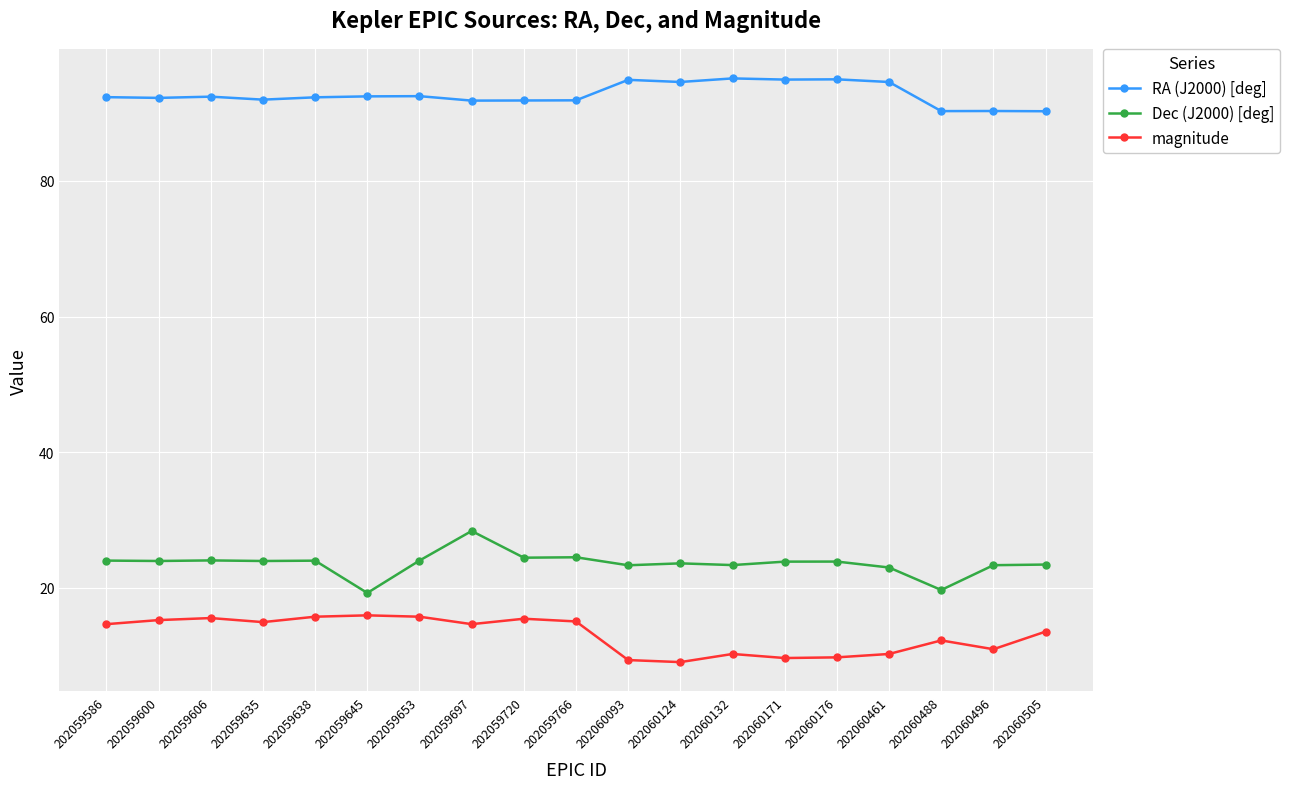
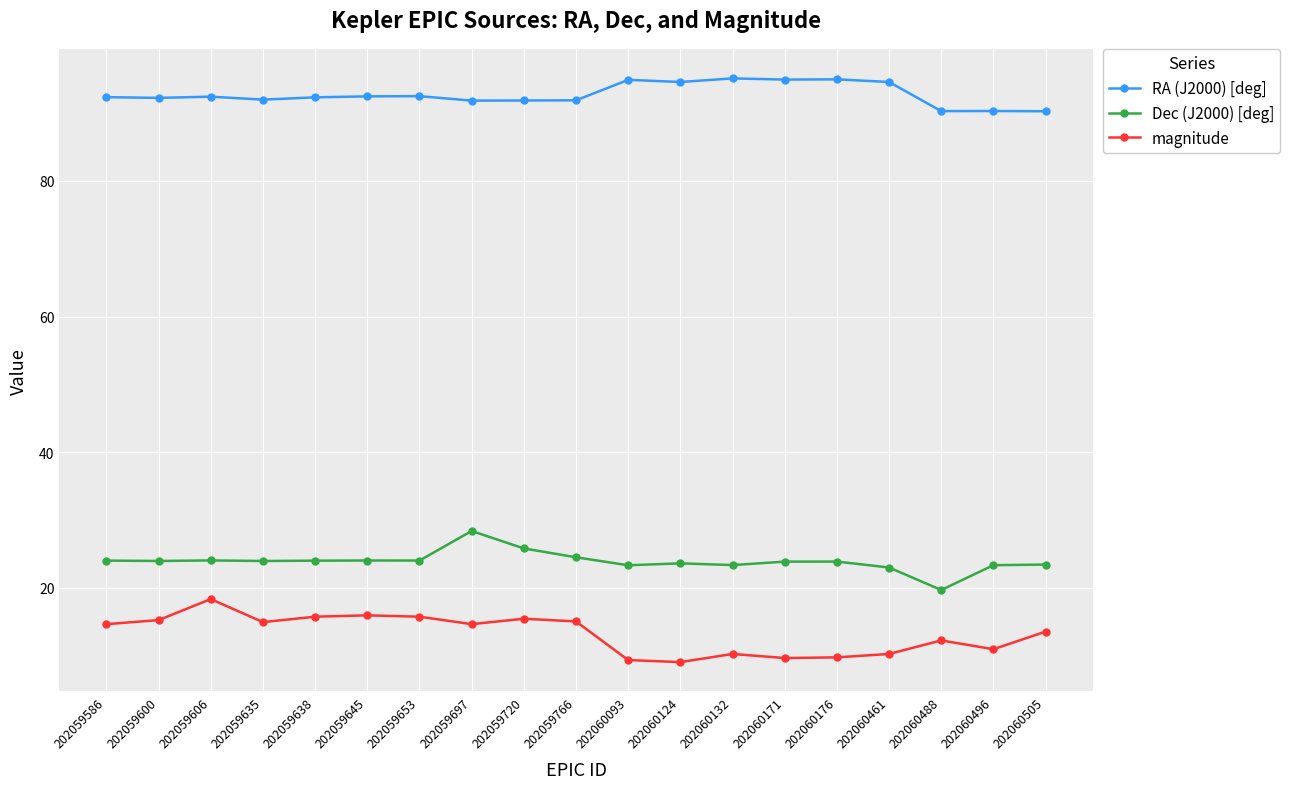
magnitude, 202059606: 16 -> 18
Dec (J2000) [deg], 202059645: 19 -> 24
Dec (J2000) [deg], 202059720: 24 -> 26
